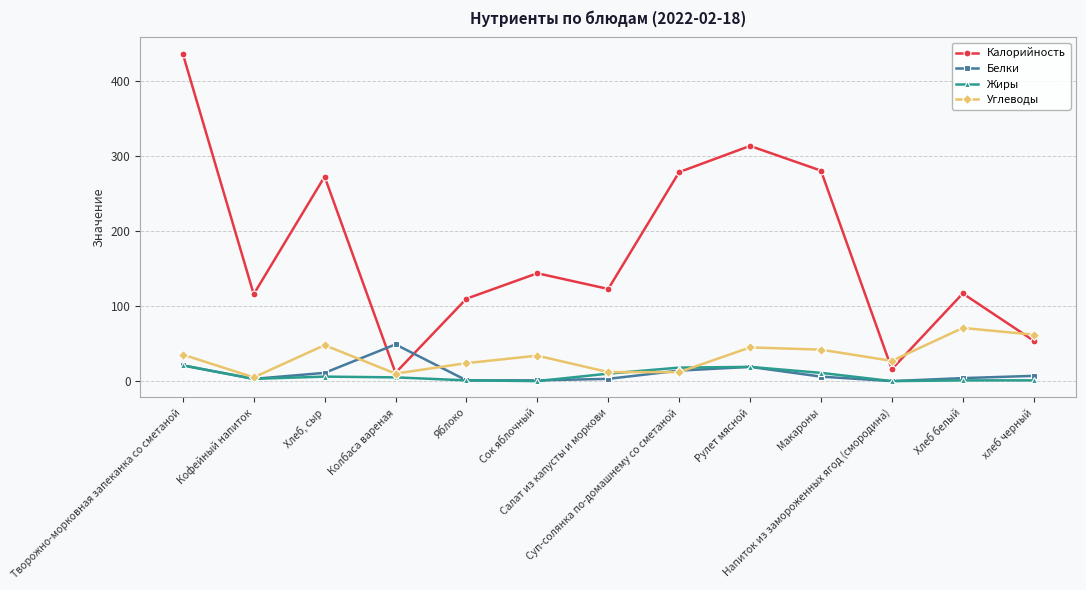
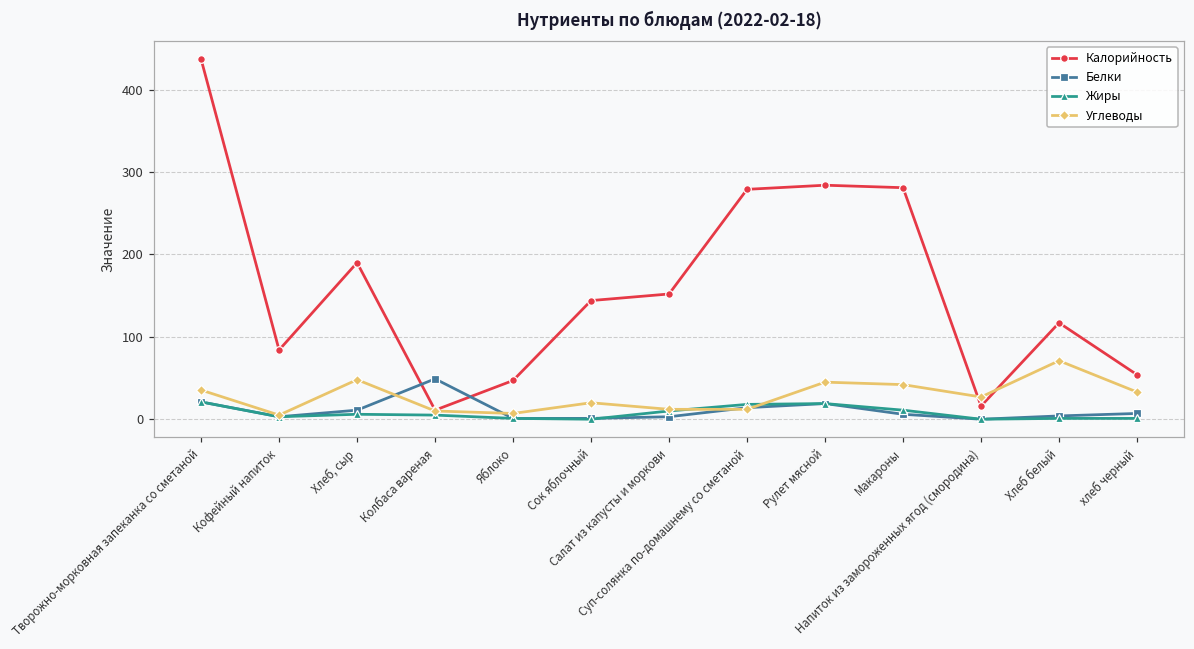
Калорийность, Кофейный напиток: 120 -> 80
Калорийность, Хлеб, сыр: 270 -> 190
Калорийность, Яблоко: 110 -> 50
Углеводы, Яблоко: 20 -> 10
Углеводы, Сок яблочный: 30 -> 20
Калорийность, Салат из капусты и моркови: 120 -> 150
Калорийность, Рулет мясной: 310 -> 280
Углеводы, хлеб черный: 60 -> 30
